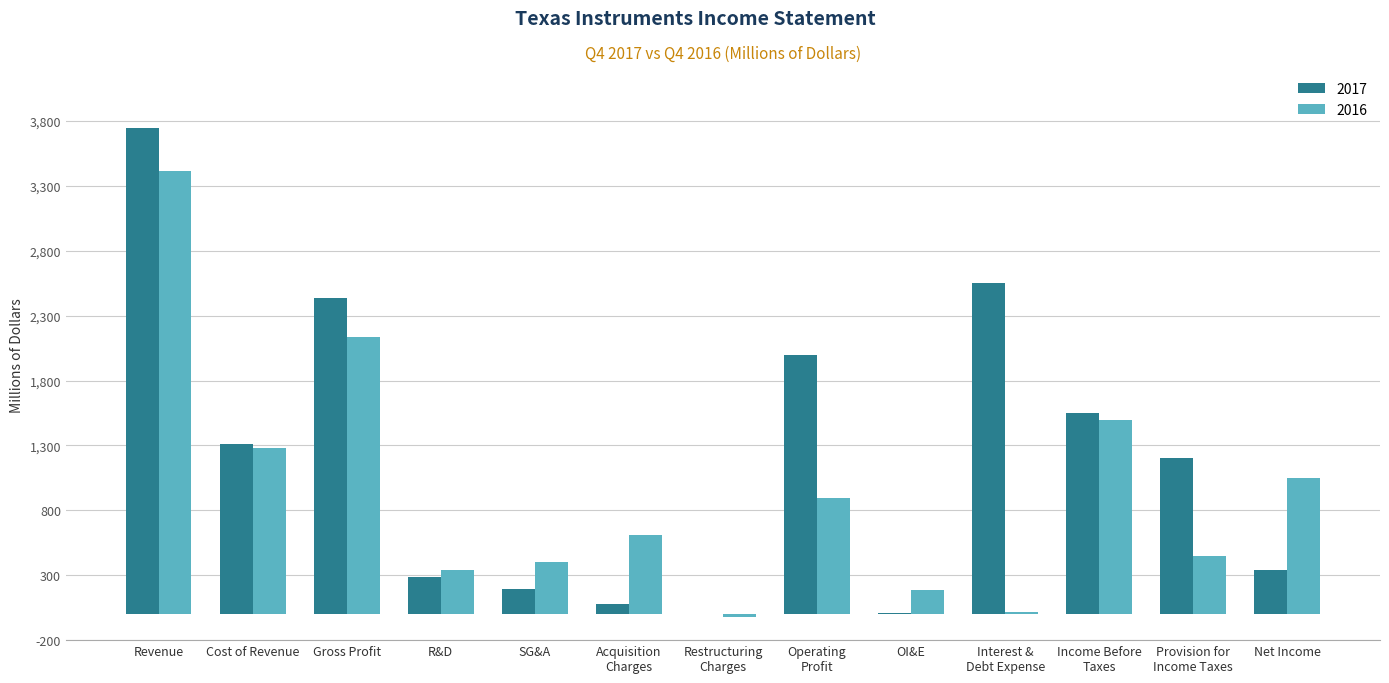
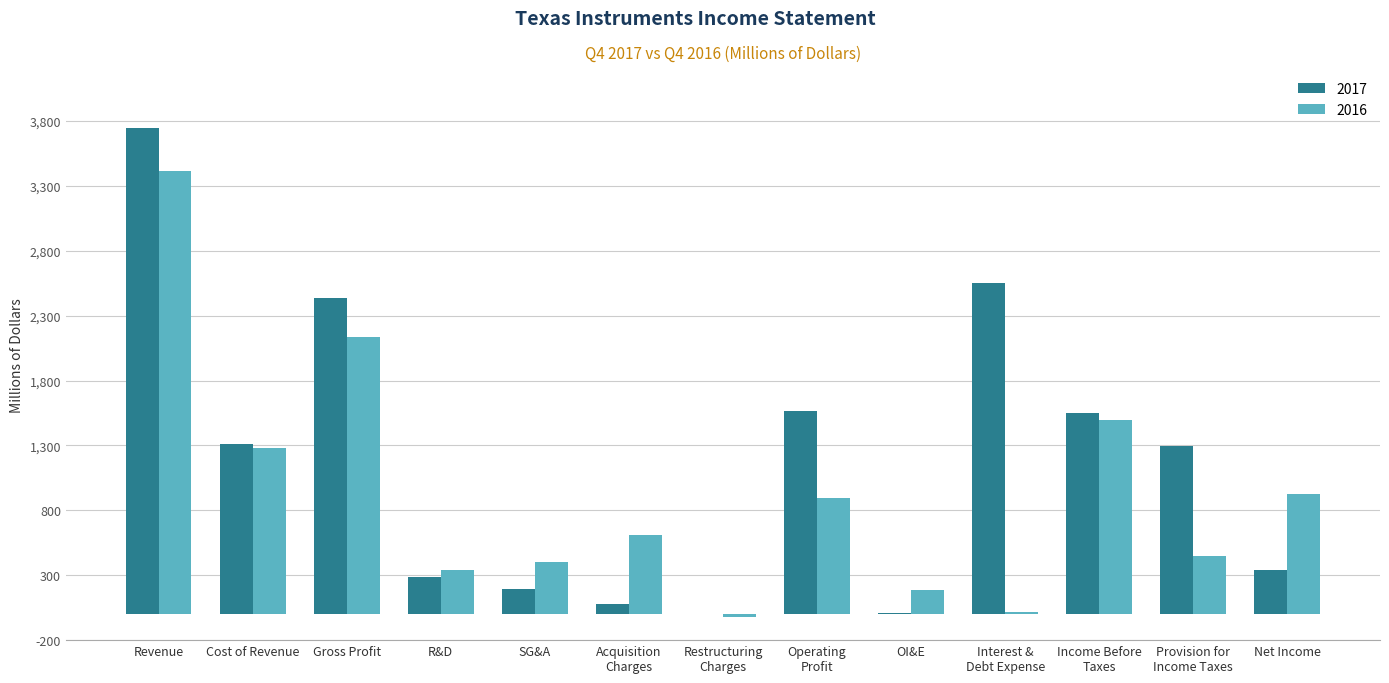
2017, Operating Profit: 2,000 -> 1,560
2017, Provision for Income Taxes: 1,210 -> 1,300
2016, Net Income: 1,050 -> 920
